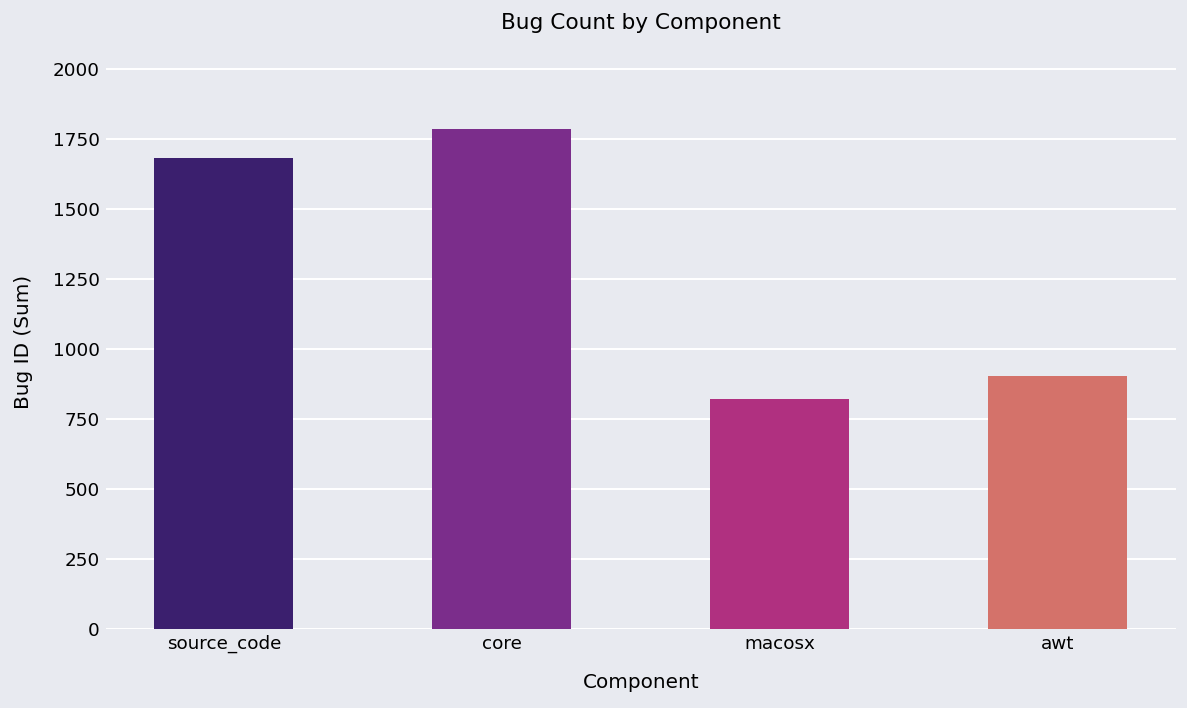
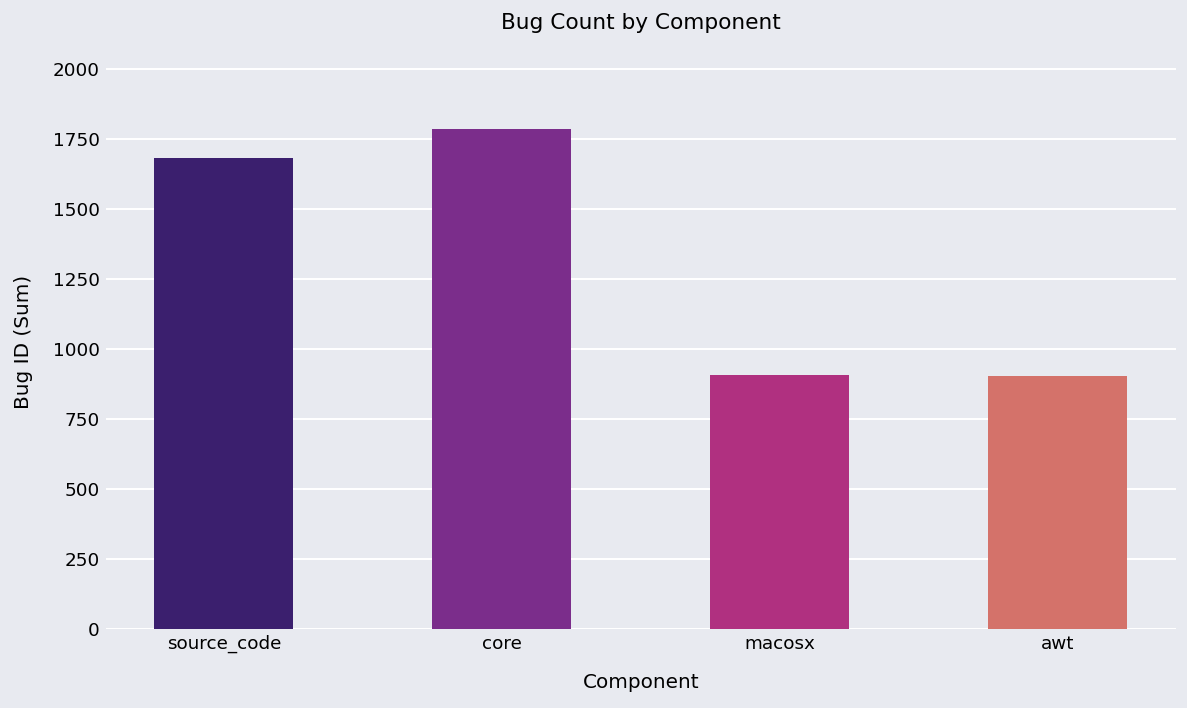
macosx: 820 -> 910
